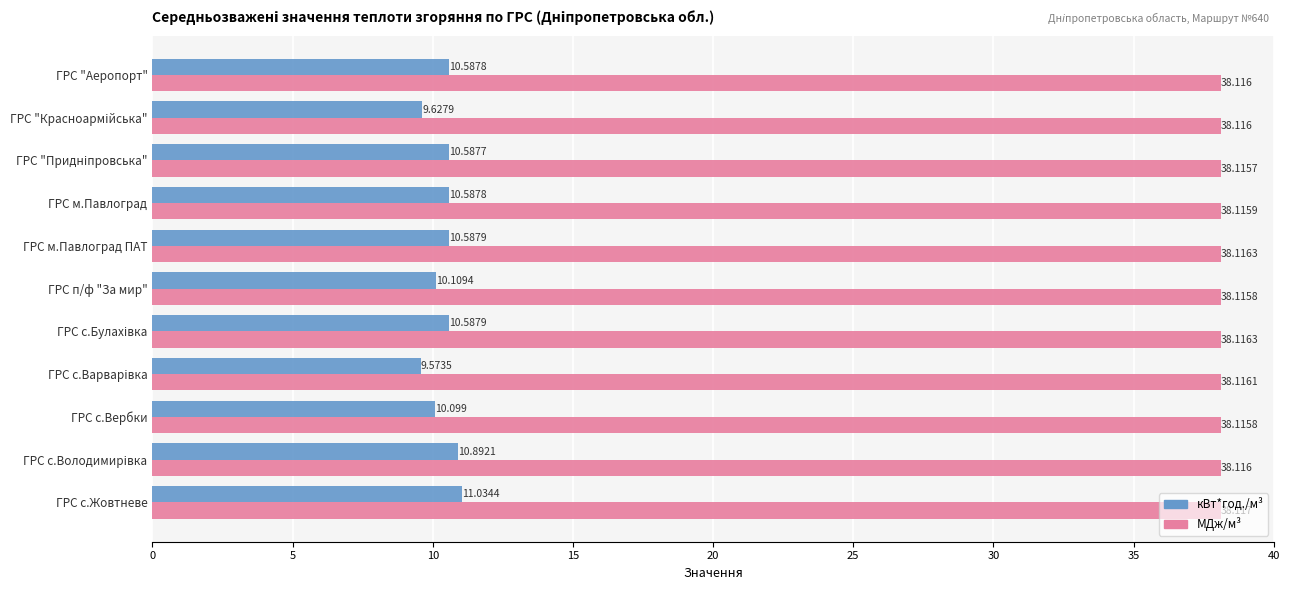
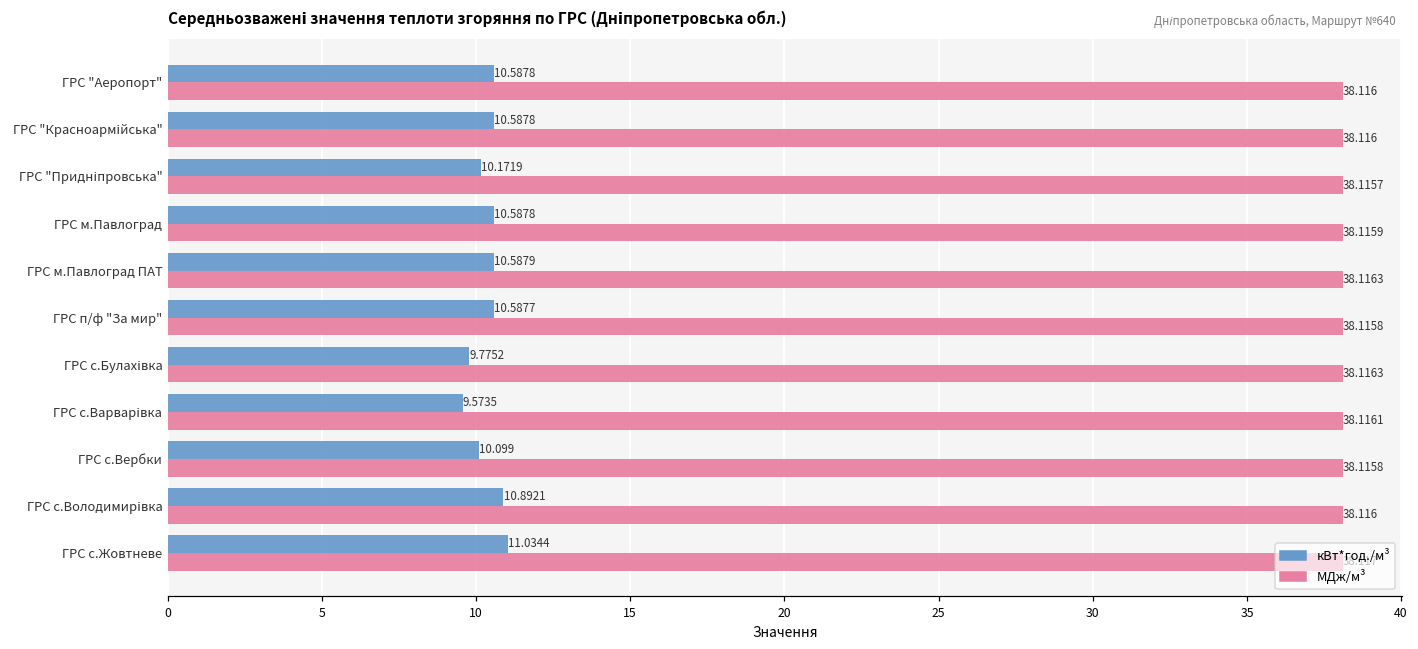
кВт*год./м³, ГРС "Красноармійська": 9.6279 -> 10.5878
кВт*год./м³, ГРС "Придніпровська": 10.5877 -> 10.1719
кВт*год./м³, ГРС п/ф "За мир": 10.1094 -> 10.5877
кВт*год./м³, ГРС с.Булахівка: 10.5879 -> 9.7752
